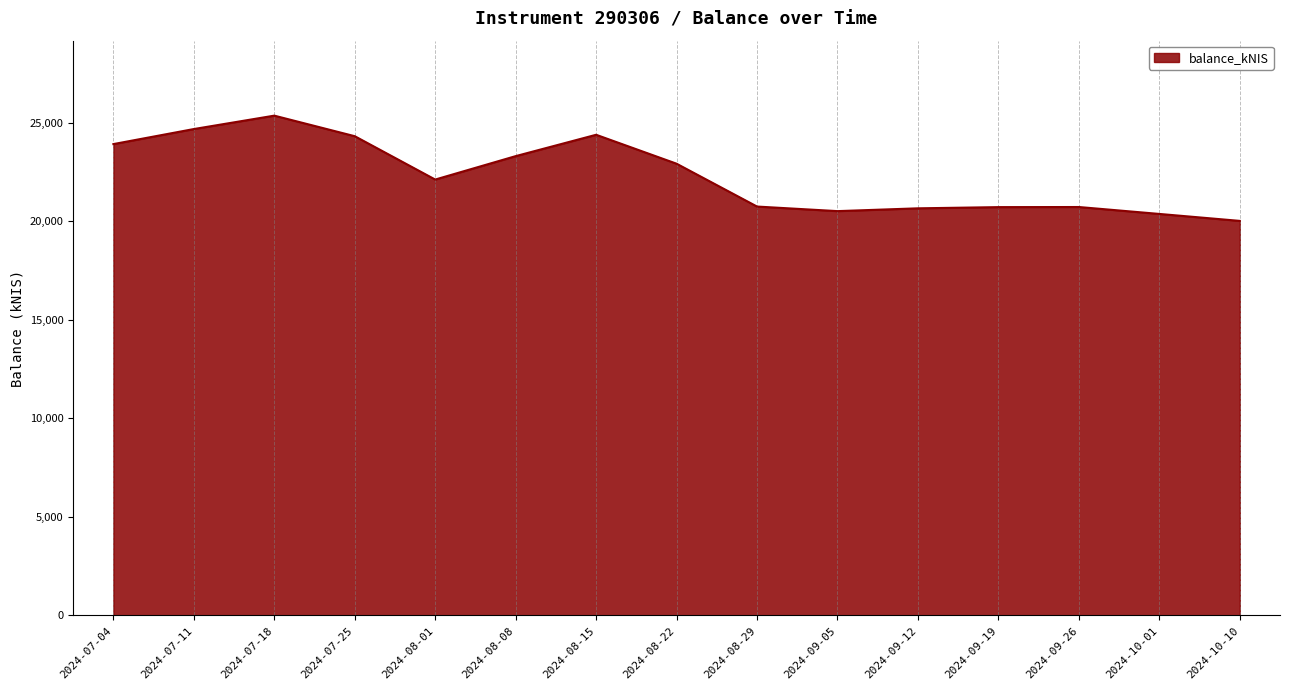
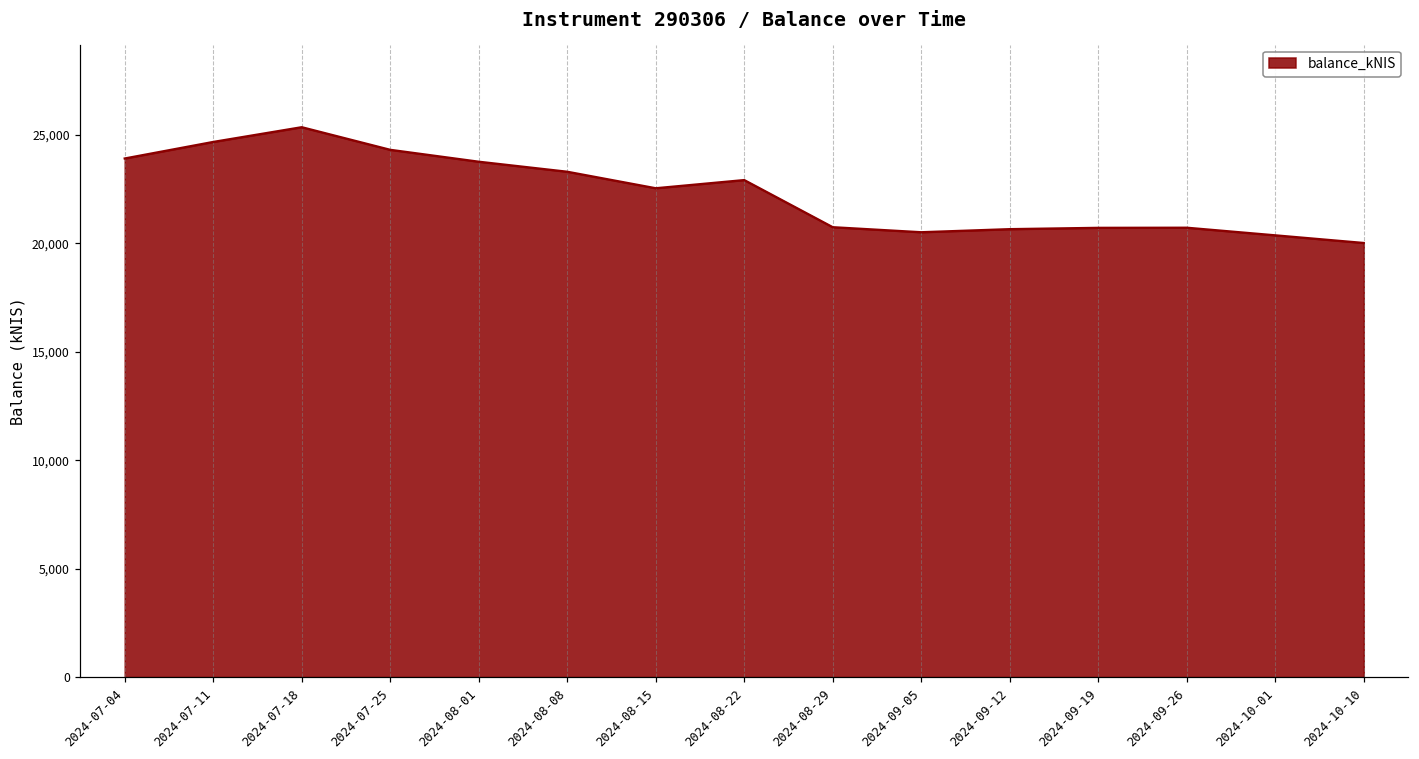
2024-08-01: 22,100 -> 23,800
2024-08-15: 24,400 -> 22,500
